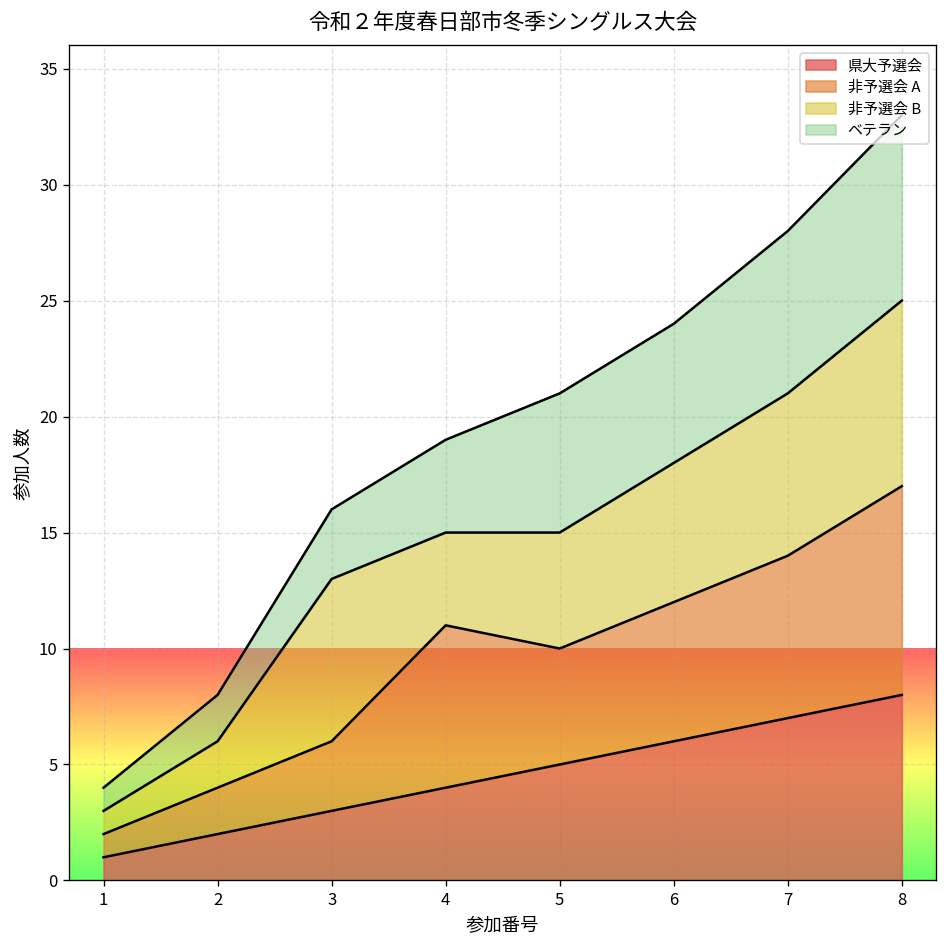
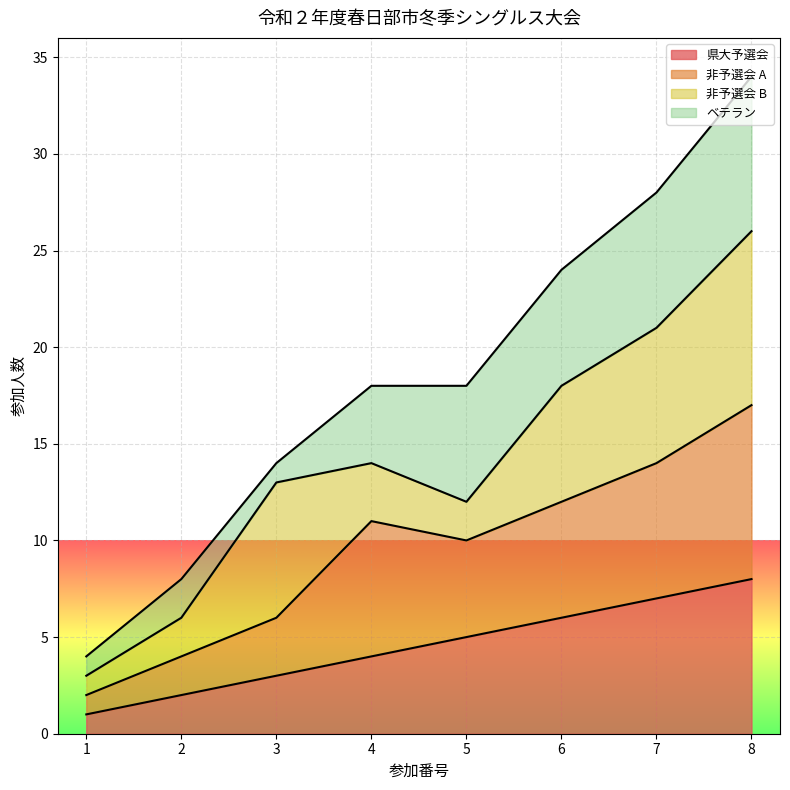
ベテラン, 3: 3 -> 1
非予選会 B, 4: 4 -> 3
非予選会 B, 5: 5 -> 2
非予選会 B, 8: 8 -> 9
